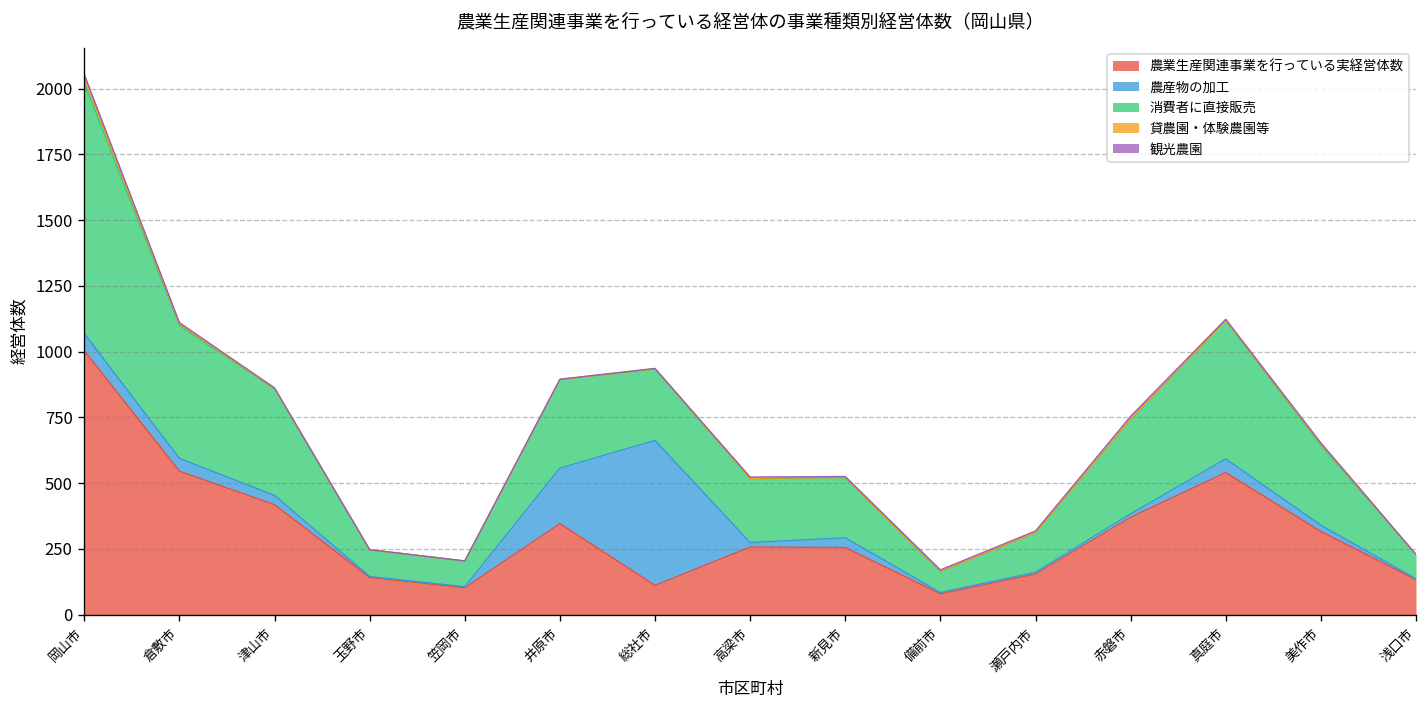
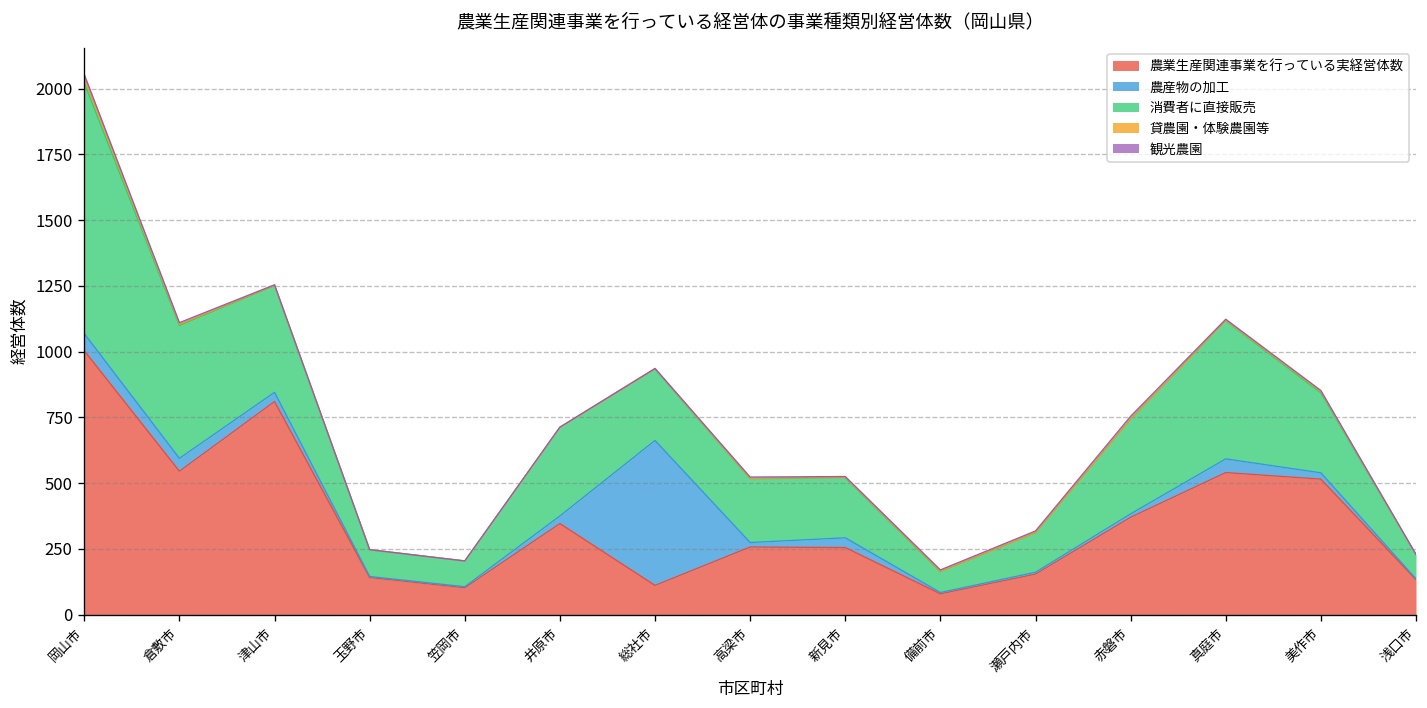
農業生産関連事業を行っている実経営体数, 津山市: 420 -> 810
農産物の加工, 井原市: 210 -> 30
農業生産関連事業を行っている実経営体数, 美作市: 320 -> 520
